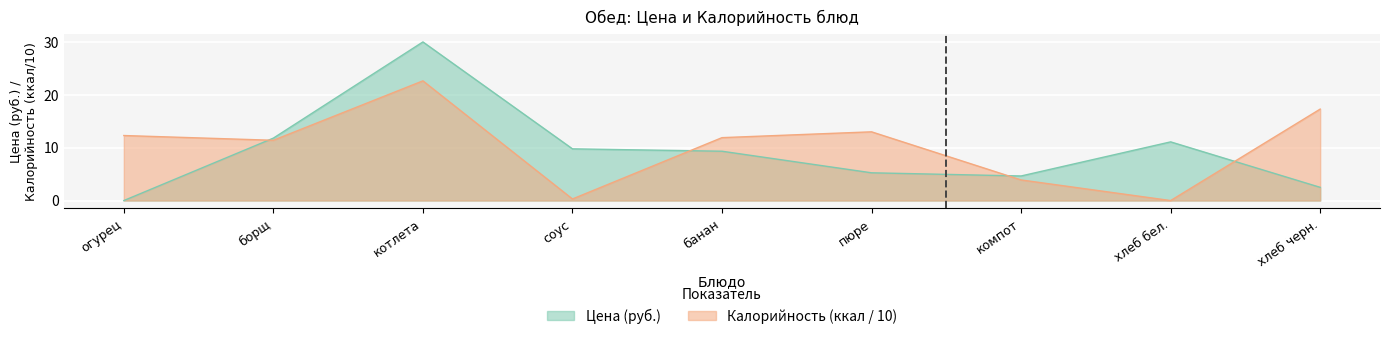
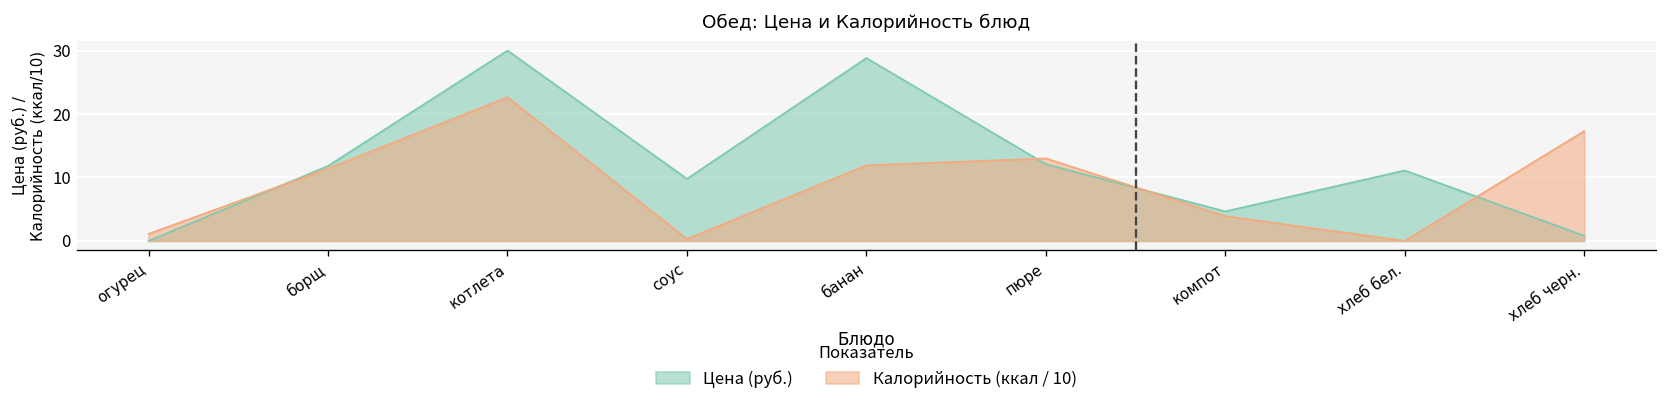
Калорийность (ккал / 10), огурец: 12 -> 1
Цена (руб.), банан: 9 -> 29
Цена (руб.), пюре: 5 -> 12
Цена (руб.), хлеб черн.: 3 -> 1
